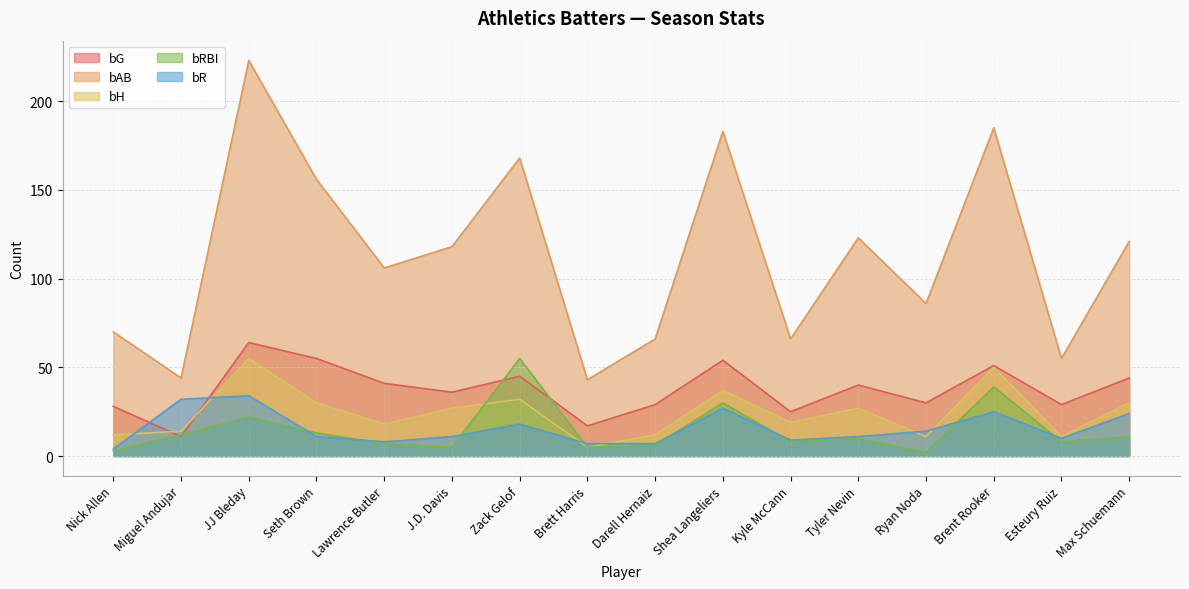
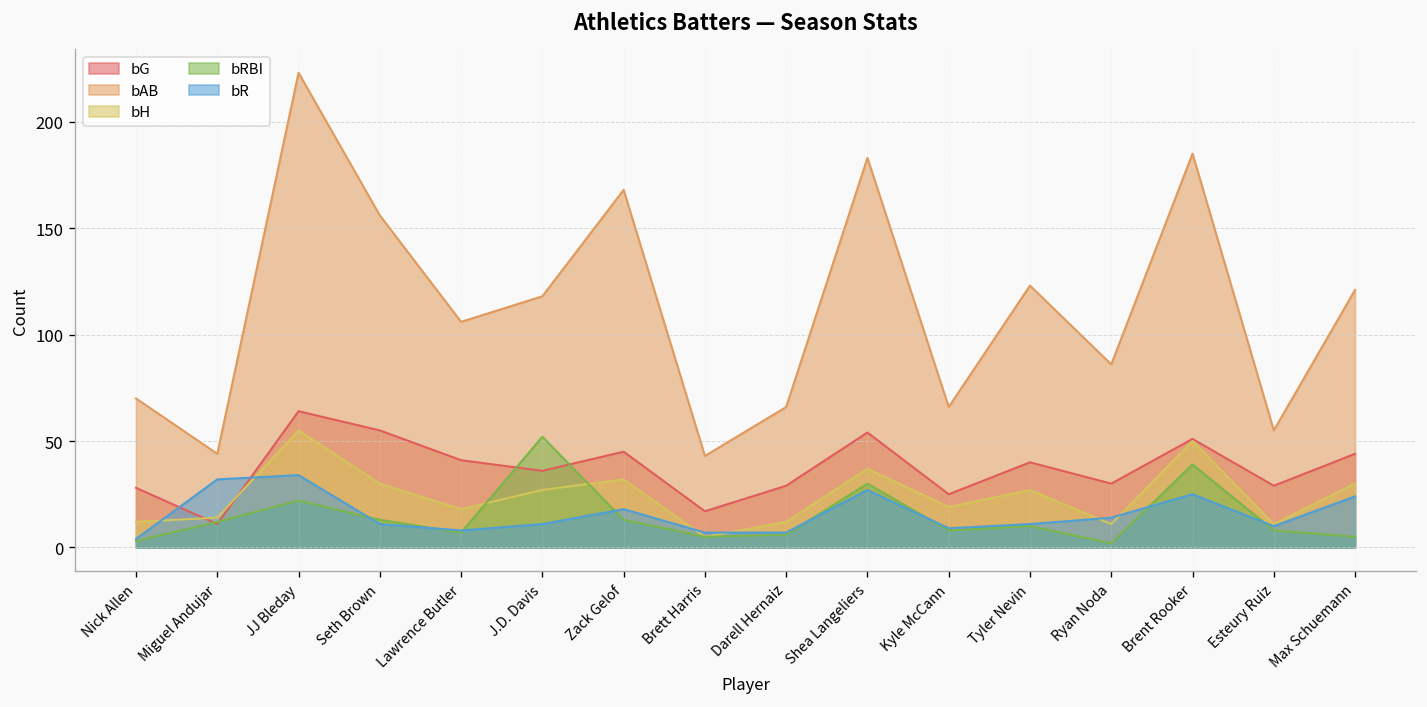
bRBI, J.D. Davis: 5 -> 52
bRBI, Zack Gelof: 55 -> 13
bRBI, Max Schuemann: 11 -> 5
